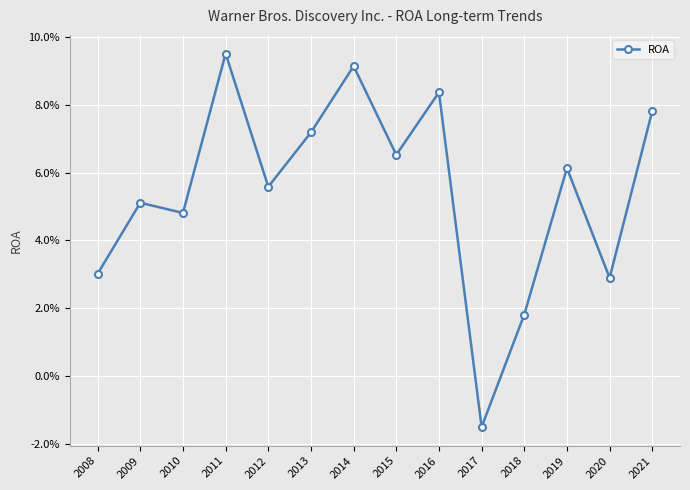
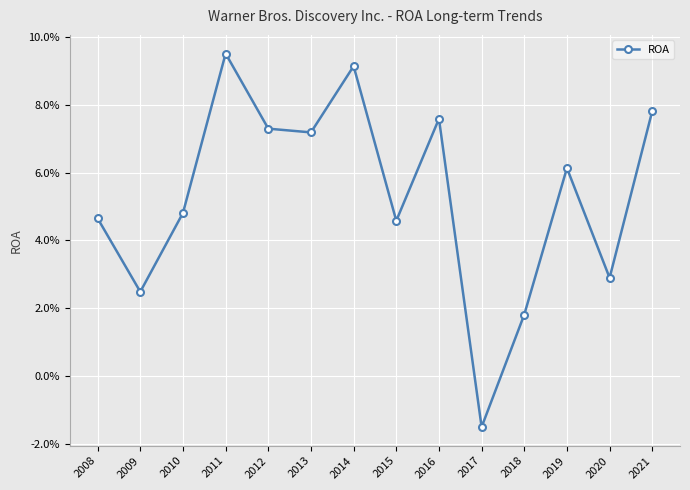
2008: 3.0% -> 4.7%
2009: 5.1% -> 2.5%
2012: 5.6% -> 7.3%
2015: 6.5% -> 4.6%
2016: 8.4% -> 7.6%
